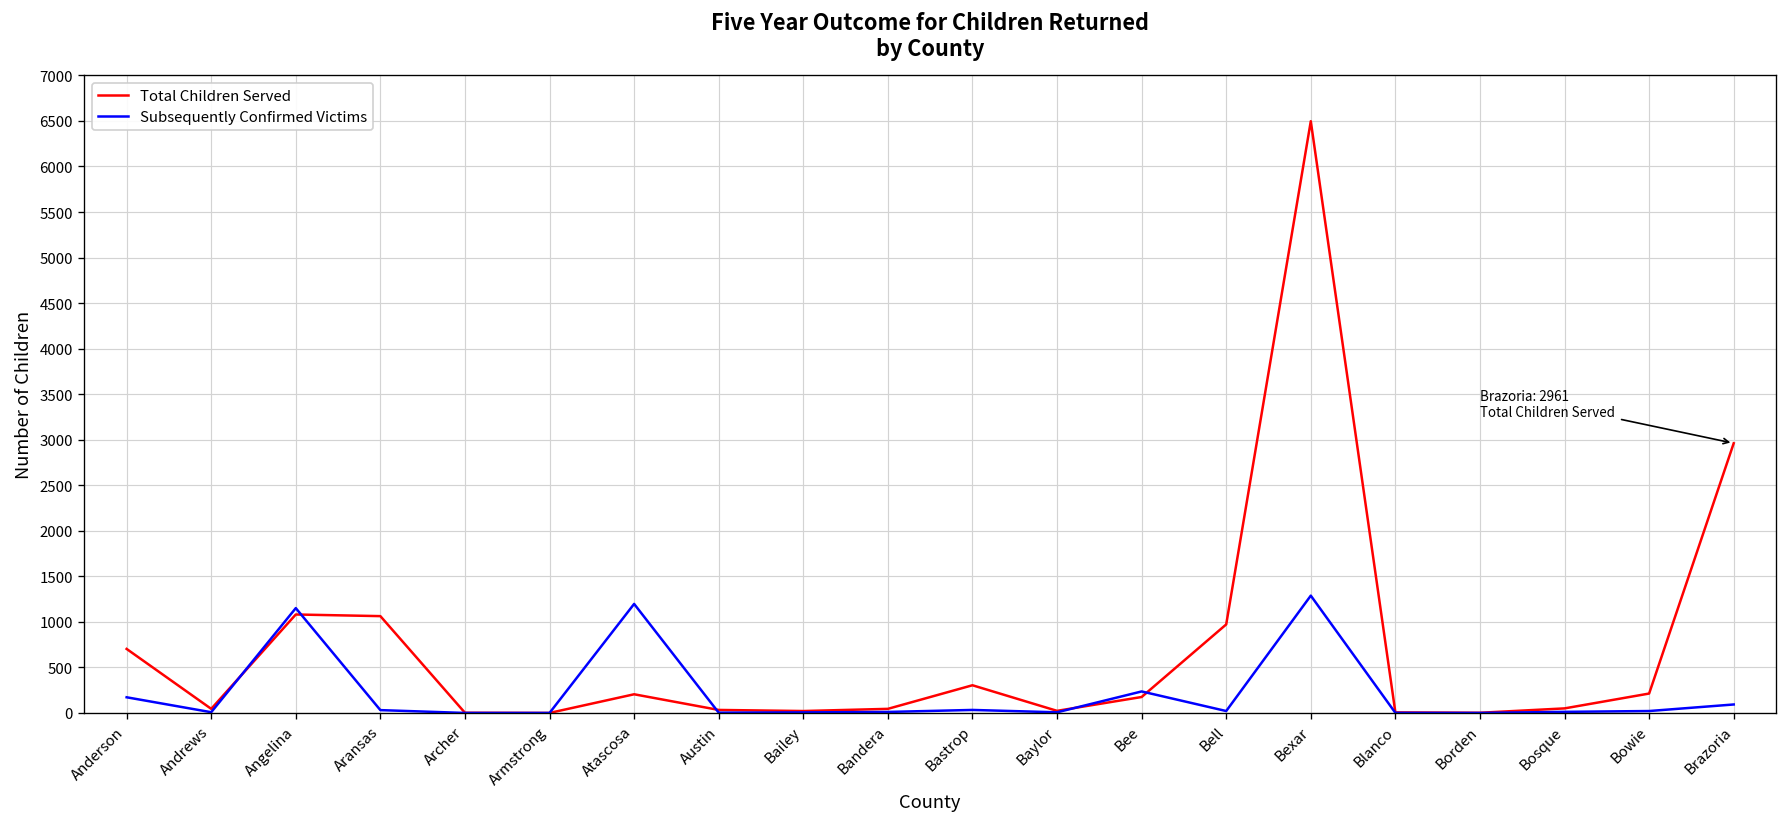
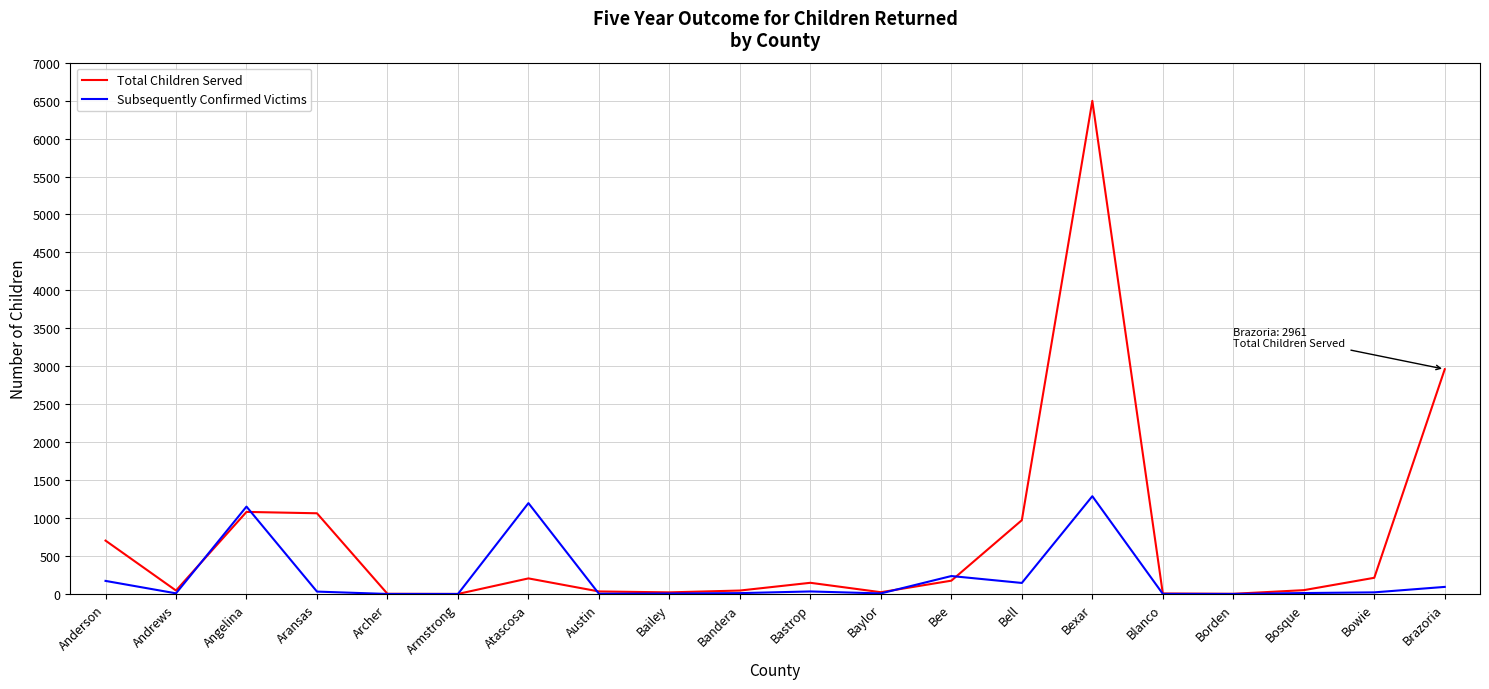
Total Children Served, Bastrop: 300 -> 100
Subsequently Confirmed Victims, Bell: 0 -> 100
